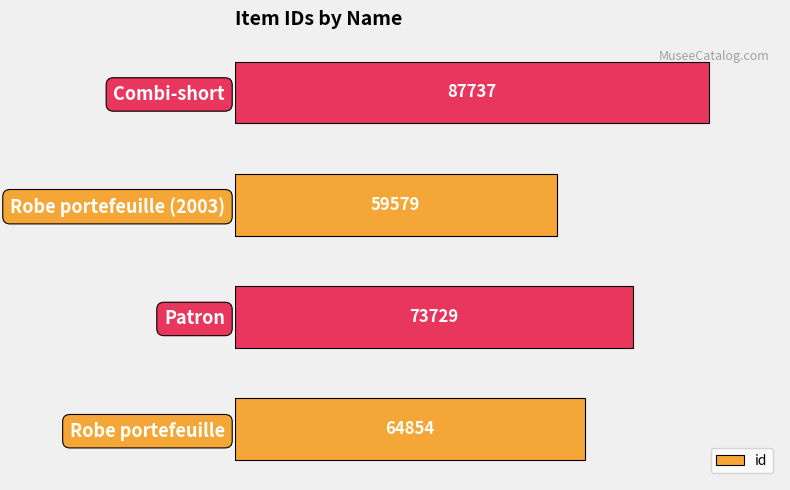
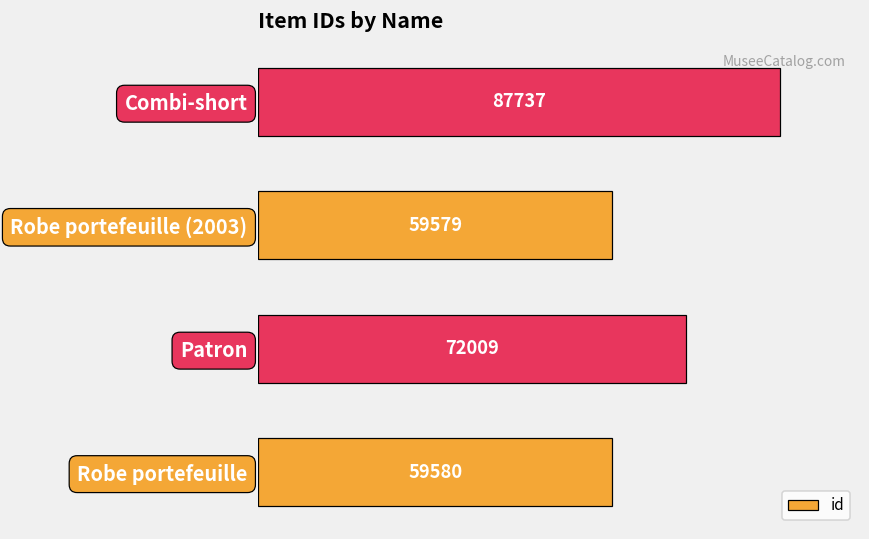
Patron: 73729 -> 72009
Robe portefeuille: 64854 -> 59580
